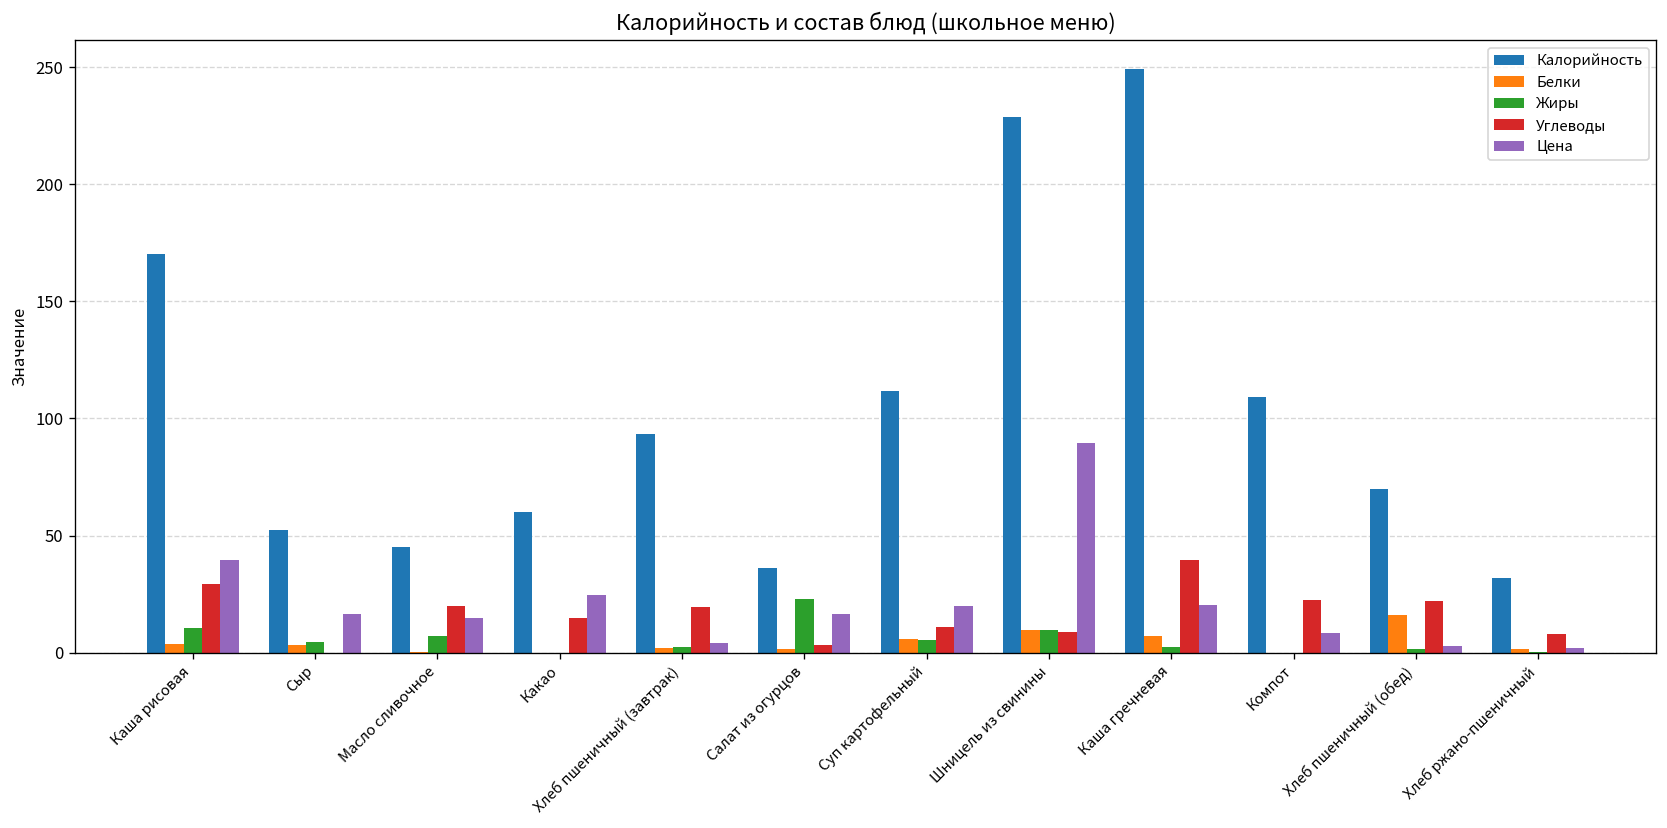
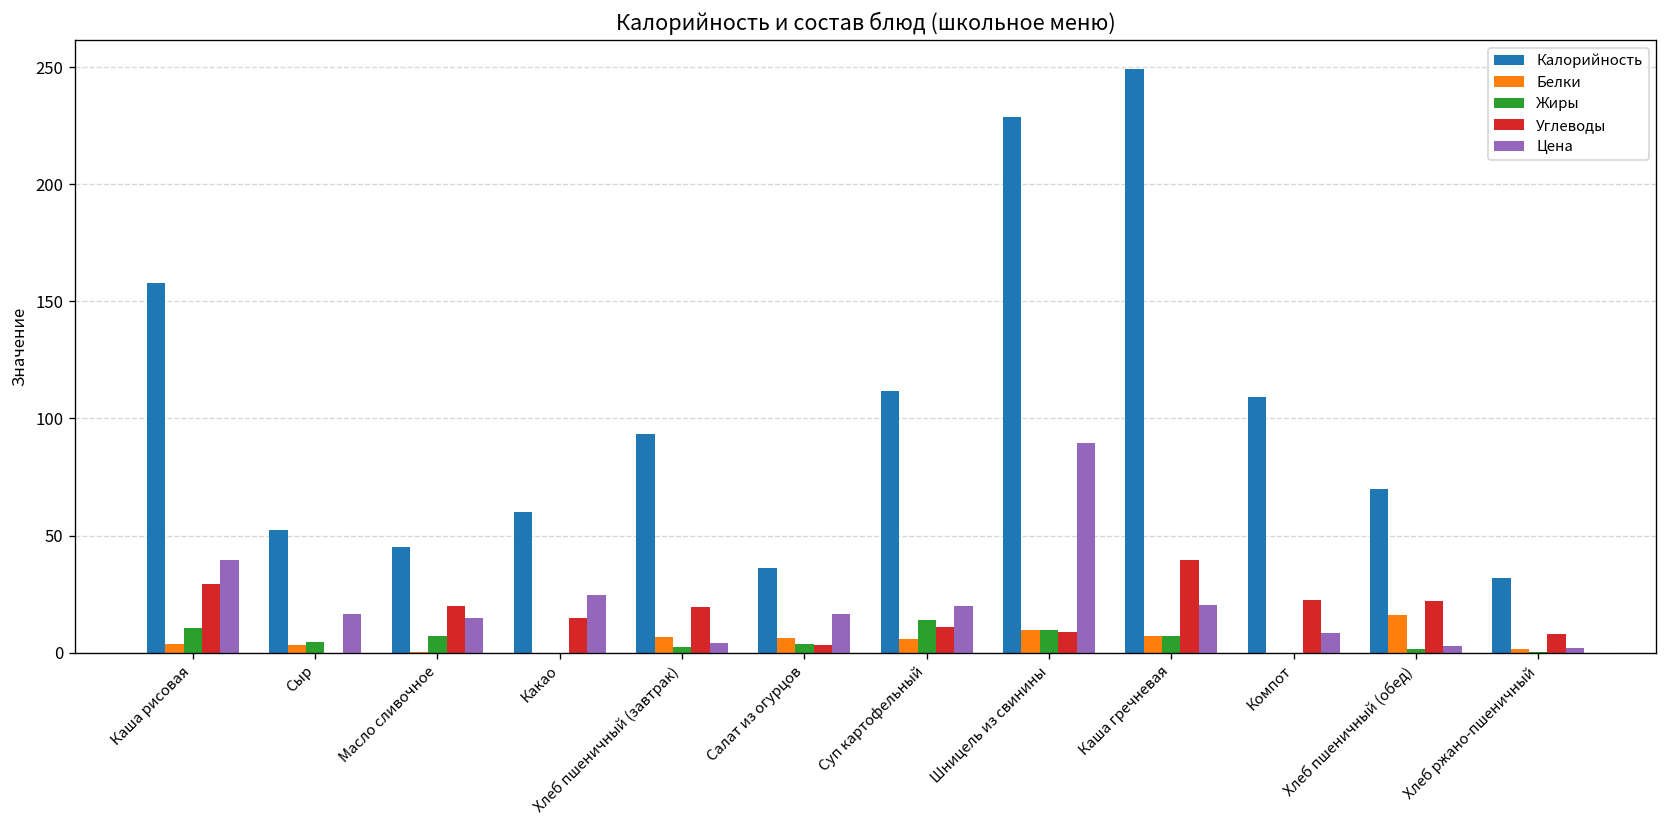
Калорийность, Каша рисовая: 170 -> 158
Белки, Хлеб пшеничный (завтрак): 2 -> 7
Белки, Салат из огурцов: 1 -> 6
Жиры, Салат из огурцов: 23 -> 4
Жиры, Суп картофельный: 5 -> 14
Жиры, Каша гречневая: 3 -> 7
